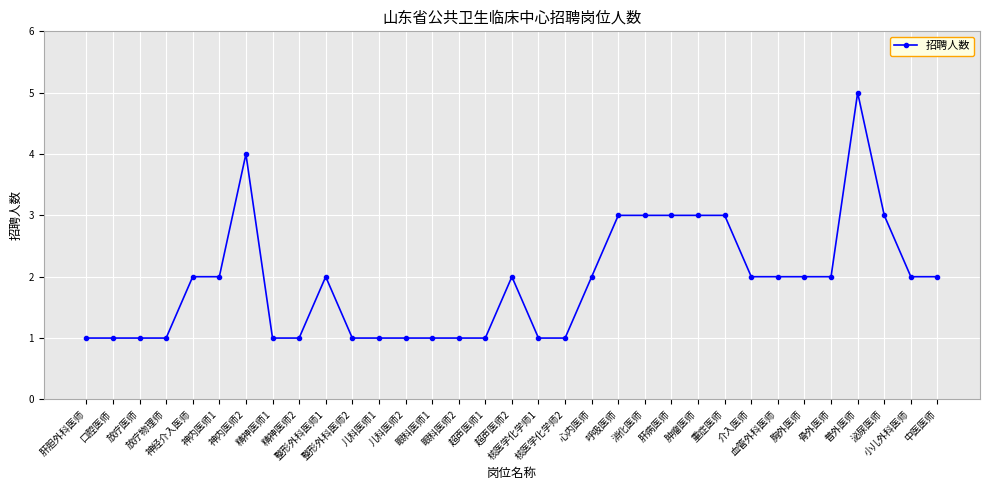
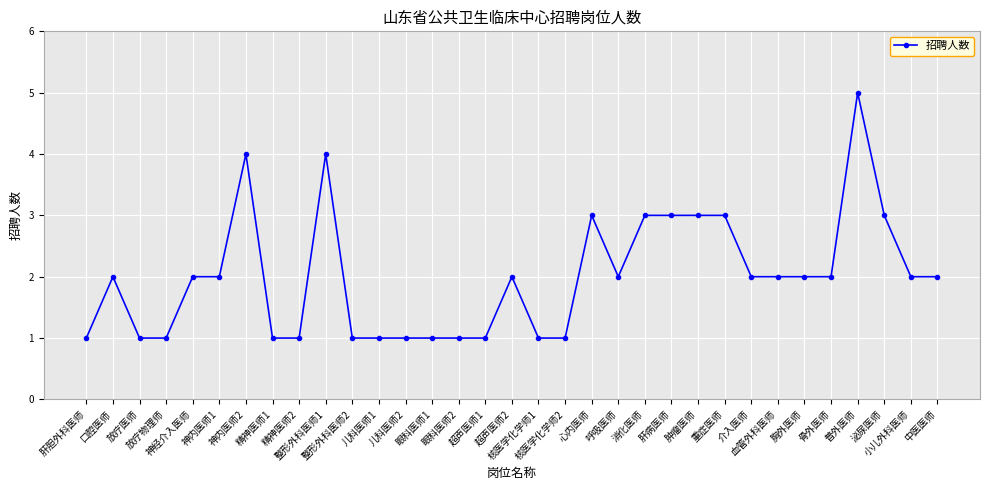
口腔医师: 1 -> 2
整形外科医师1: 2 -> 4
心内医师: 2 -> 3
呼吸医师: 3 -> 2
